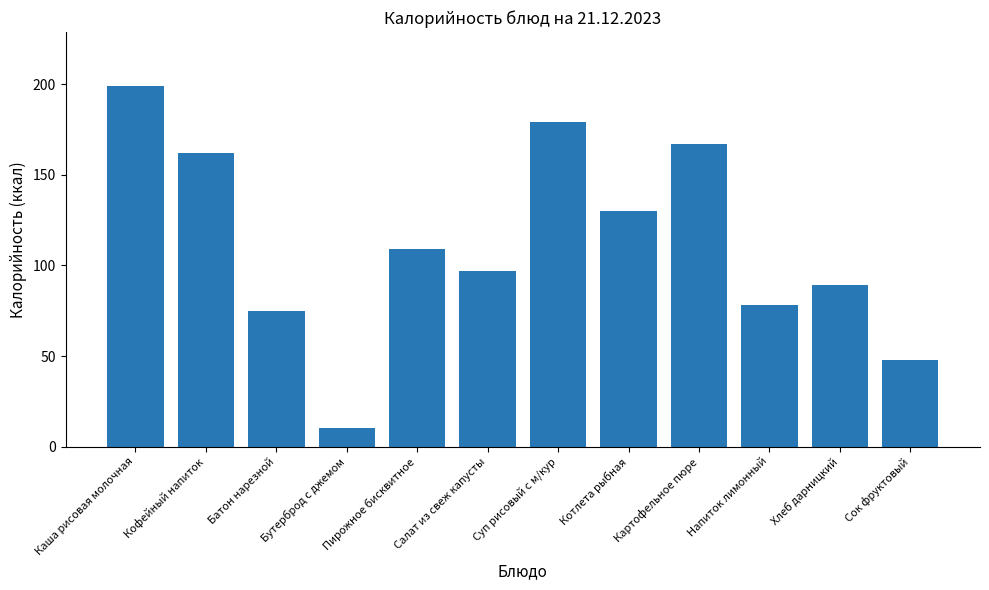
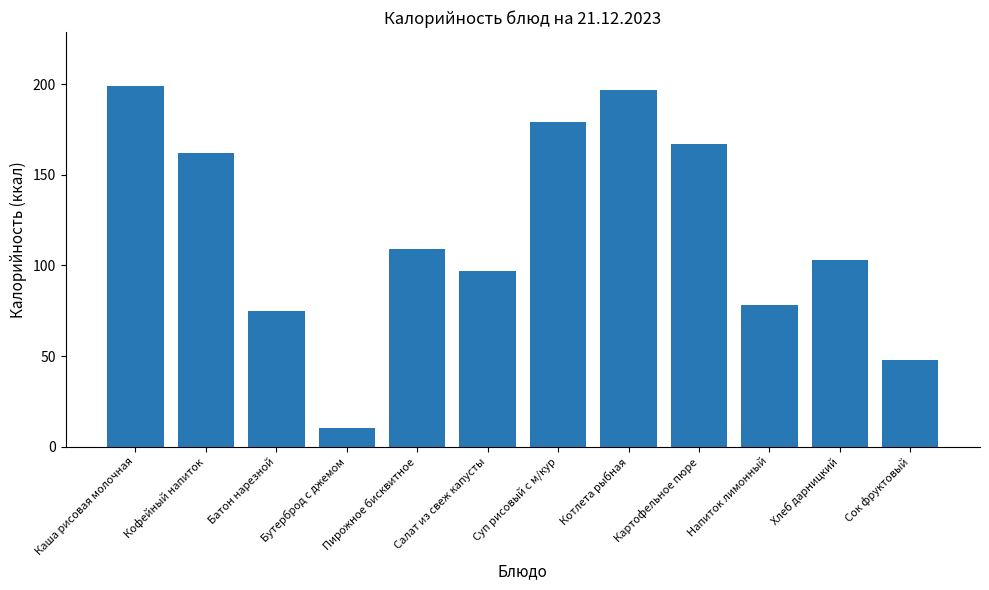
Котлета рыбная: 130 -> 197
Хлеб дарницкий: 89 -> 103
